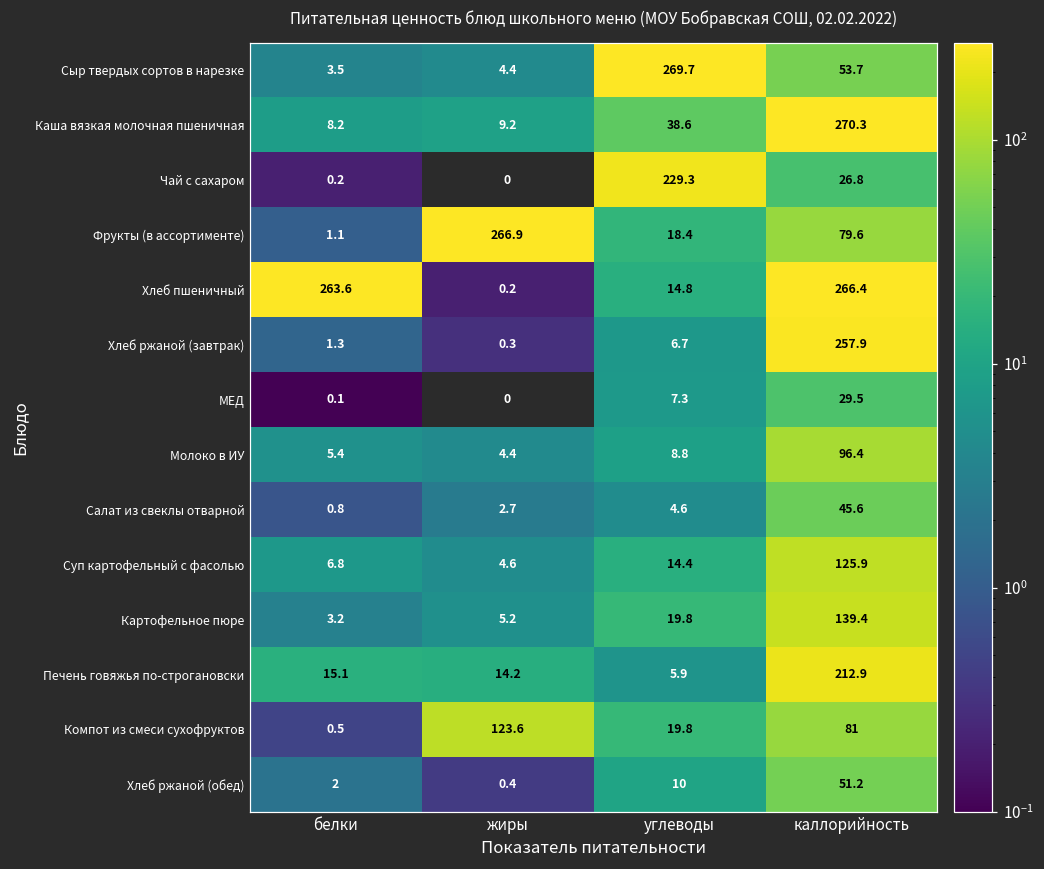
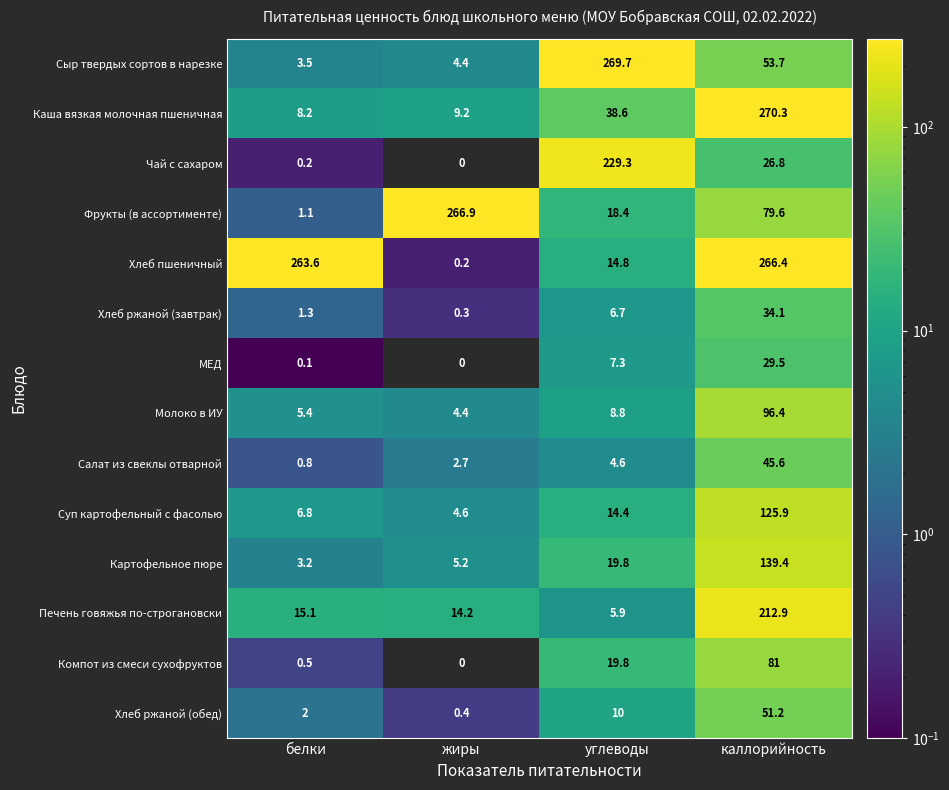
Хлеб ржаной (завтрак), каллорийность: 257.9 -> 34.1
Компот из смеси сухофруктов, жиры: 123.6 -> 0
